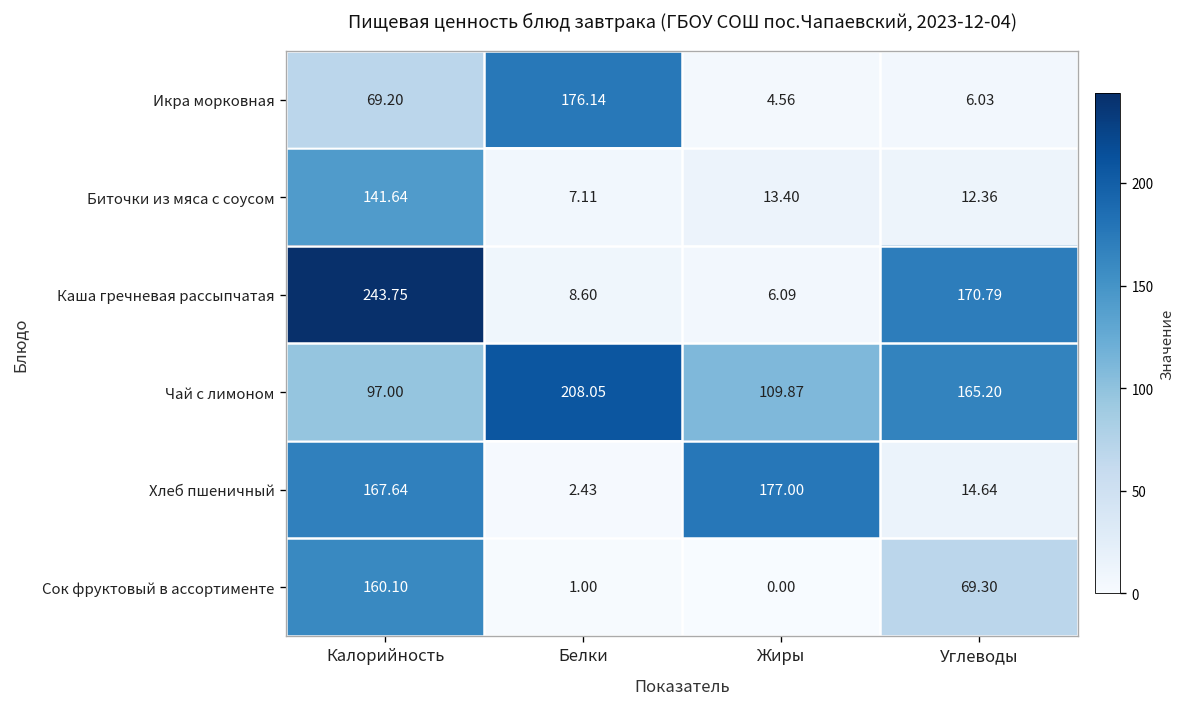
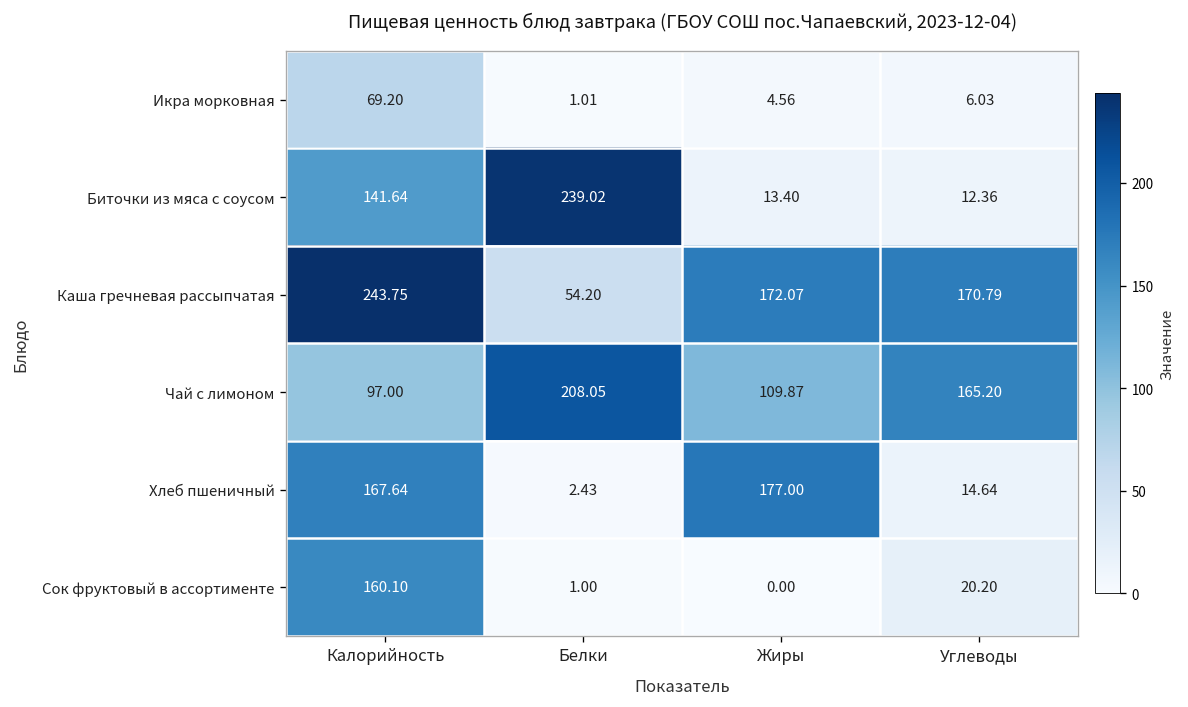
Икра морковная, Белки: 176.14 -> 1.01
Биточки из мяса с соусом, Белки: 7.11 -> 239.02
Каша гречневая рассыпчатая, Белки: 8.60 -> 54.20
Каша гречневая рассыпчатая, Жиры: 6.09 -> 172.07
Сок фруктовый в ассортименте, Углеводы: 69.30 -> 20.20
